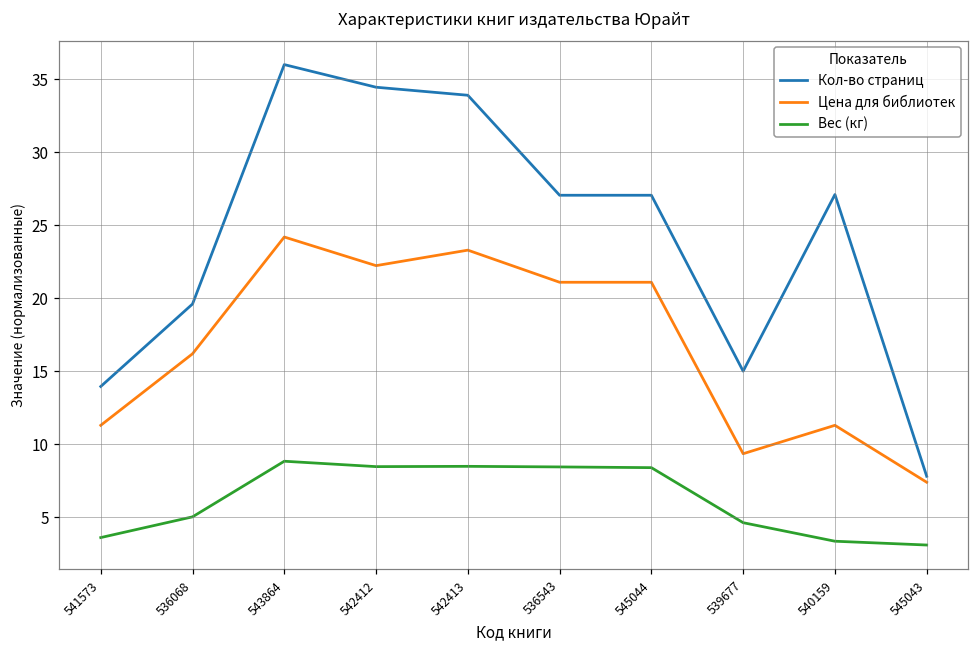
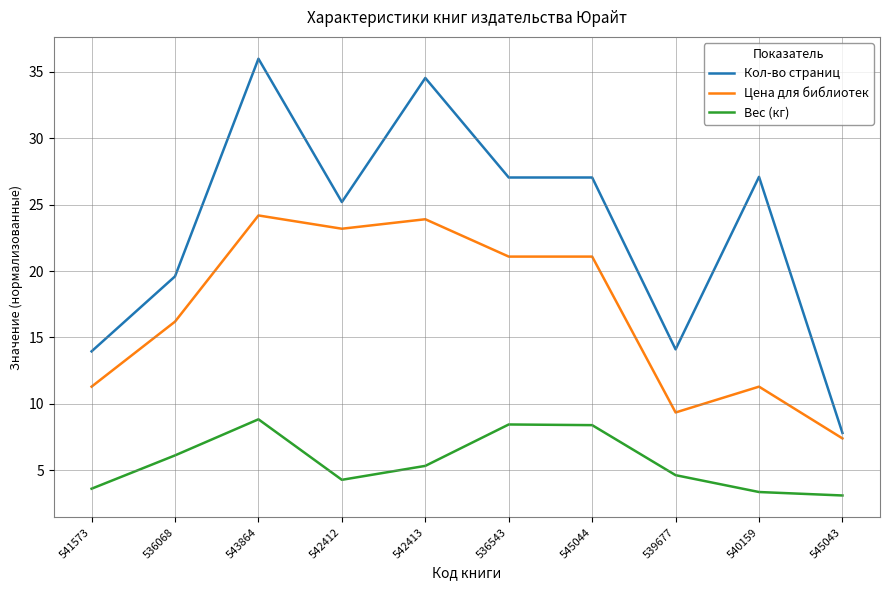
Вес (кг), 536068: 5.0 -> 6.1
Кол-во страниц, 542412: 34.5 -> 25.2
Цена для библиотек, 542412: 22.2 -> 23.2
Вес (кг), 542412: 8.5 -> 4.3
Кол-во страниц, 542413: 33.9 -> 34.6
Цена для библиотек, 542413: 23.3 -> 23.9
Вес (кг), 542413: 8.5 -> 5.3
Кол-во страниц, 539677: 15.0 -> 14.1
